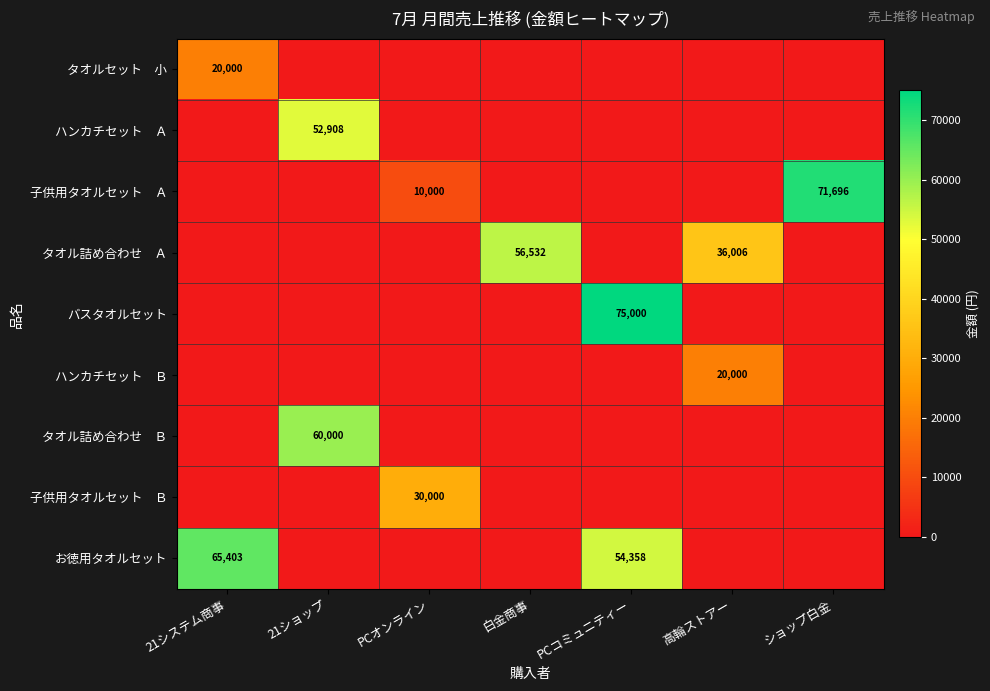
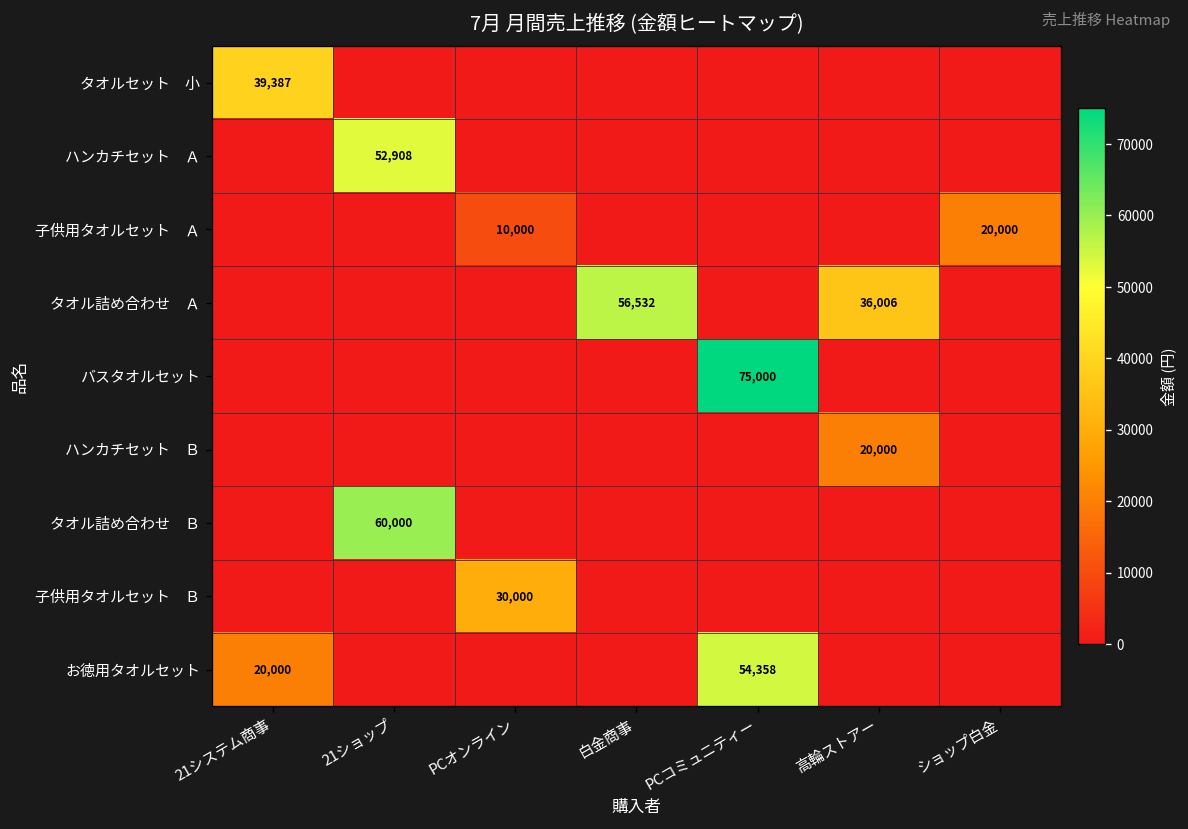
タオルセット 小, 21システム商事: 20,000 -> 39,387
子供用タオルセット Ａ, ショップ白金: 71,696 -> 20,000
お徳用タオルセット, 21システム商事: 65,403 -> 20,000
